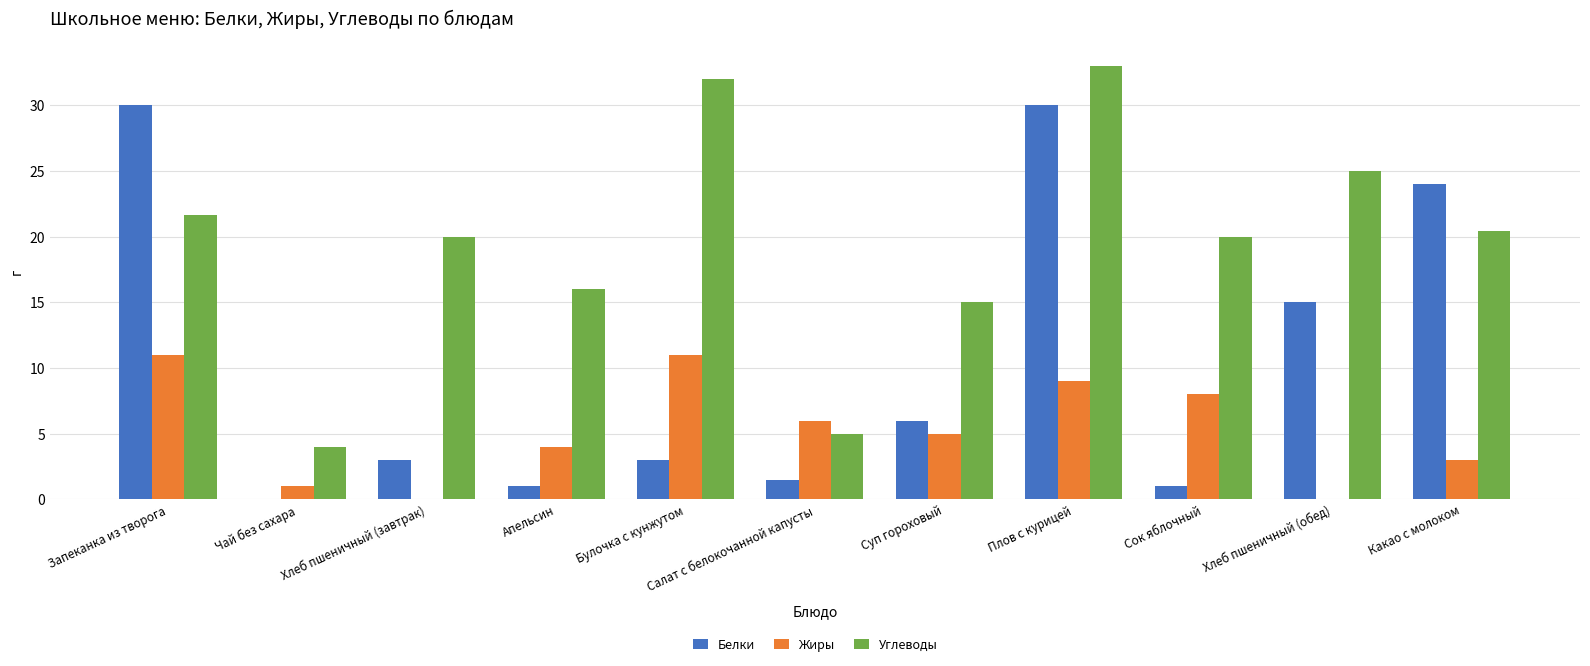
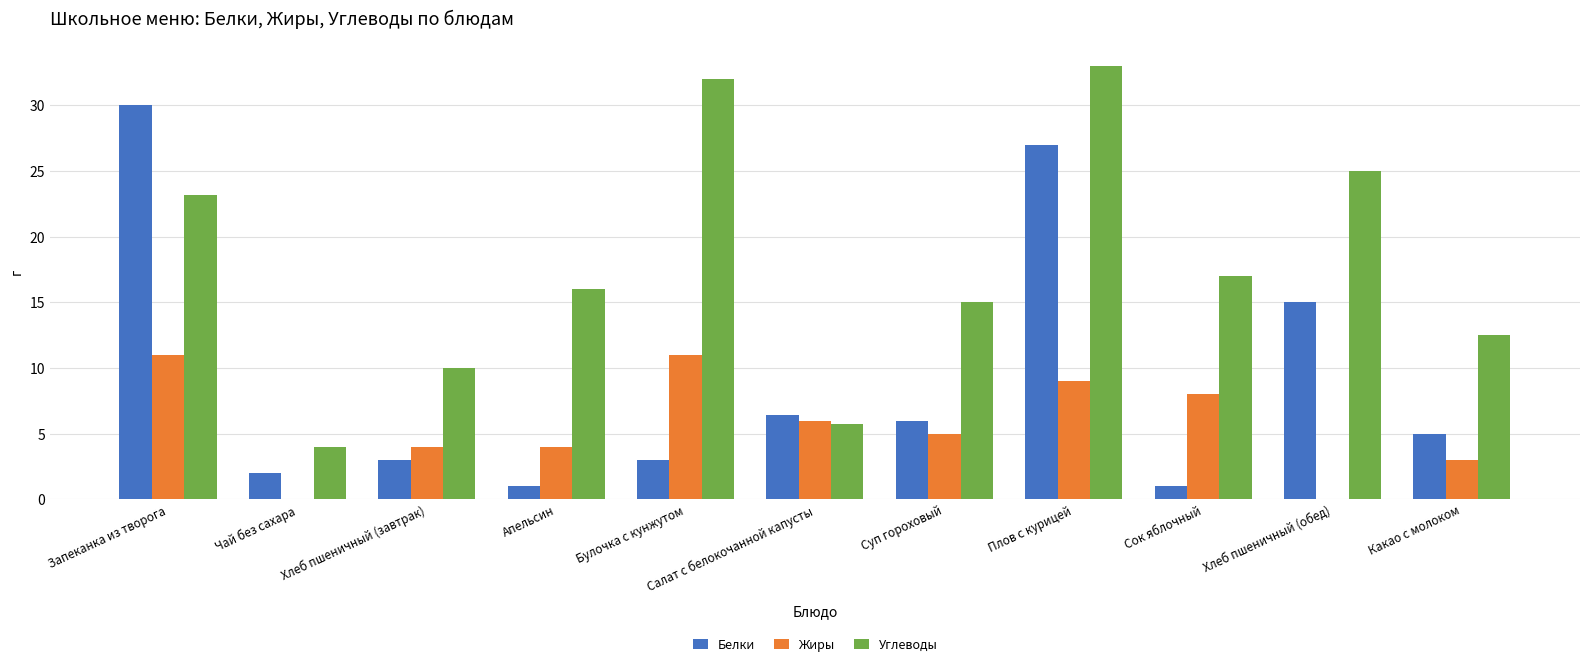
Углеводы, Запеканка из творога: 21.7 -> 23.1
Белки, Чай без сахара: 0 -> 2
Жиры, Чай без сахара: 1 -> 0
Жиры, Хлеб пшеничный (завтрак): 0 -> 4
Углеводы, Хлеб пшеничный (завтрак): 20 -> 10
Белки, Салат с белокочанной капусты: 1.5 -> 6.4
Углеводы, Салат с белокочанной капусты: 5.0 -> 5.7
Белки, Плов с курицей: 30 -> 27
Углеводы, Сок яблочный: 20 -> 17
Белки, Какао с молоком: 24 -> 5
Углеводы, Какао с молоком: 20.4 -> 12.5
